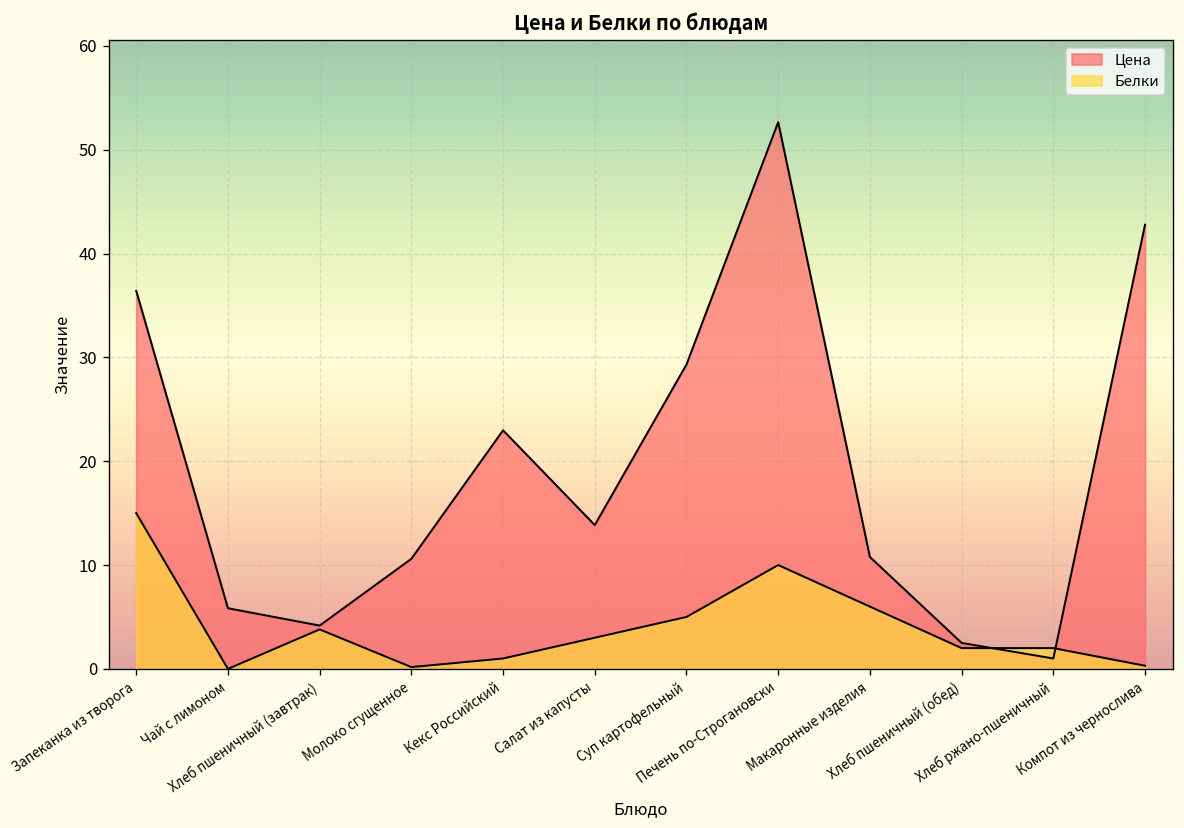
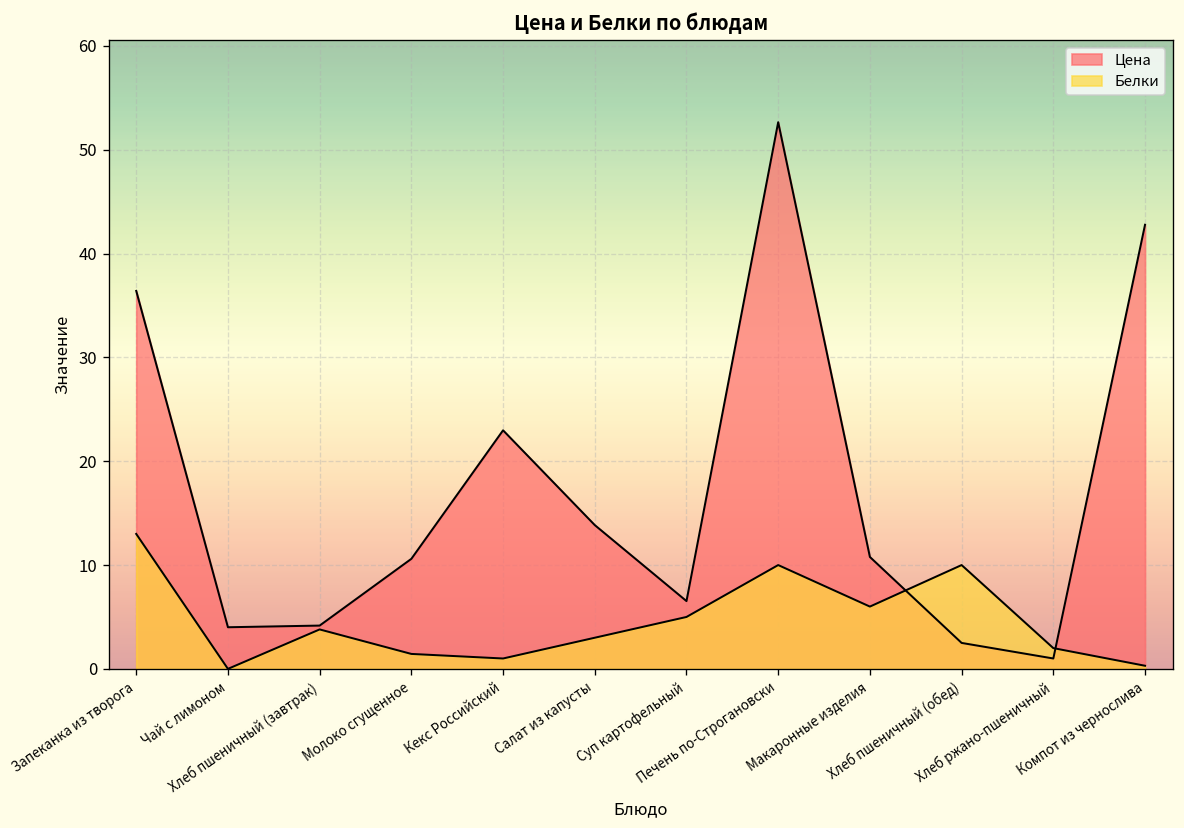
Белки, Запеканка из творога: 15 -> 13
Цена, Чай с лимоном: 6 -> 4
Белки, Молоко сгущенное: 0 -> 1
Цена, Суп картофельный: 29 -> 7
Белки, Хлеб пшеничный (обед): 2 -> 10
